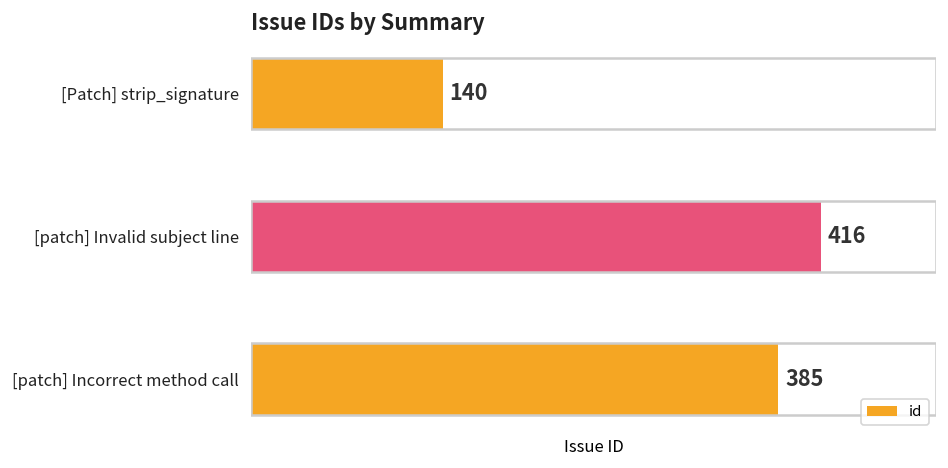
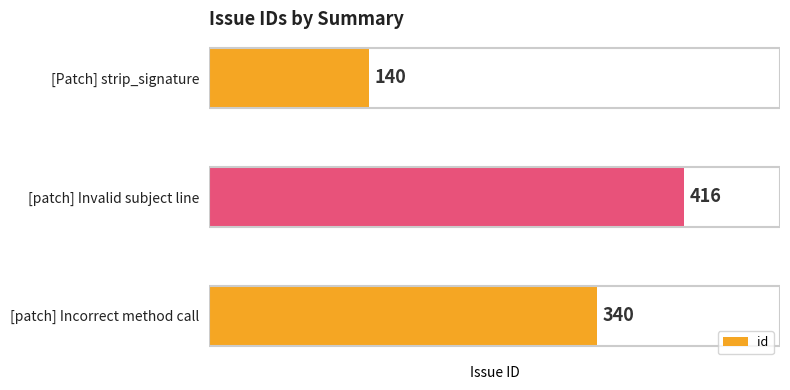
[patch] Incorrect method call: 385 -> 340
